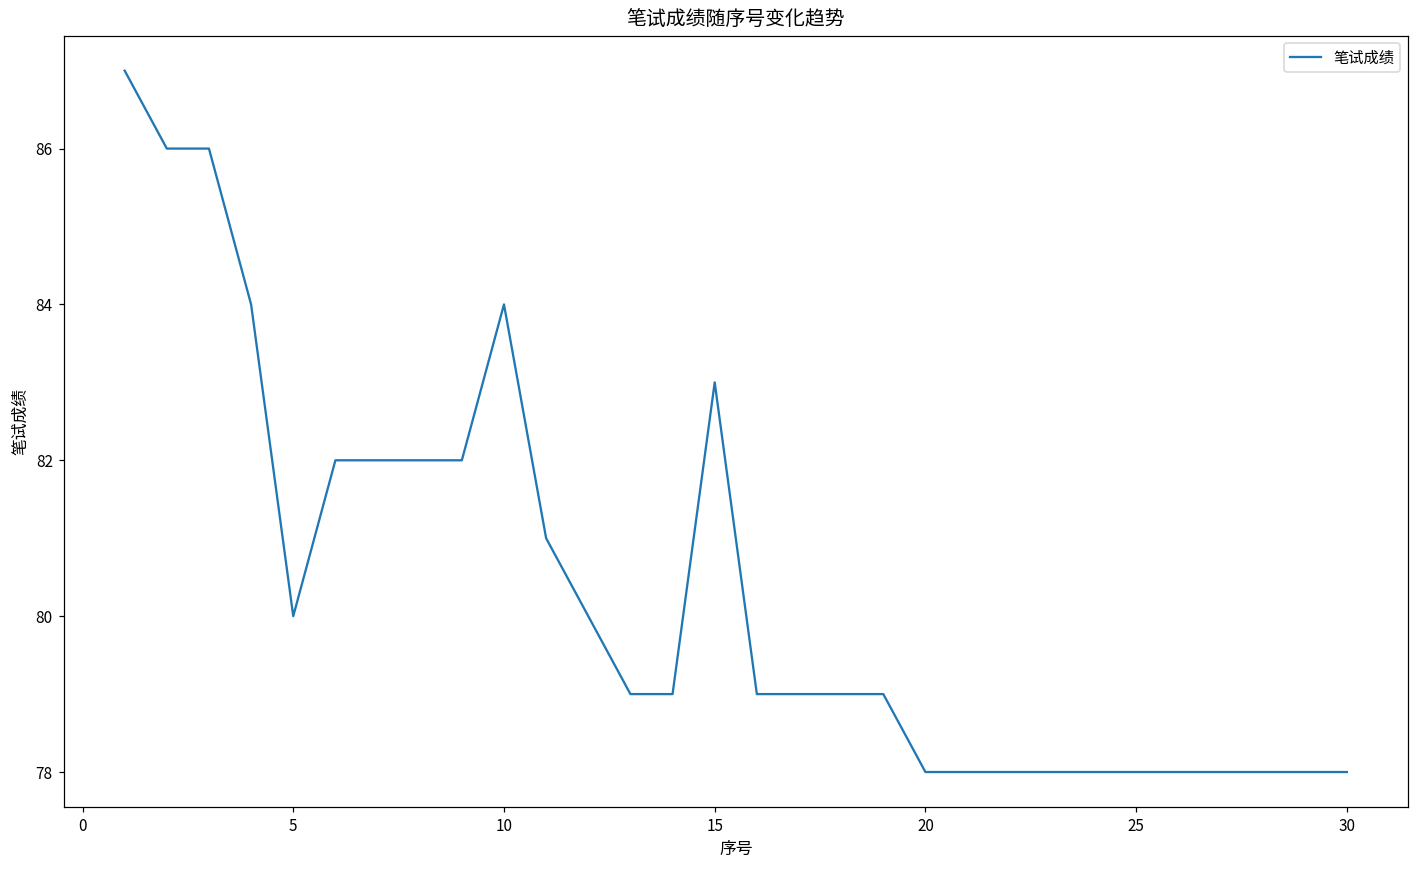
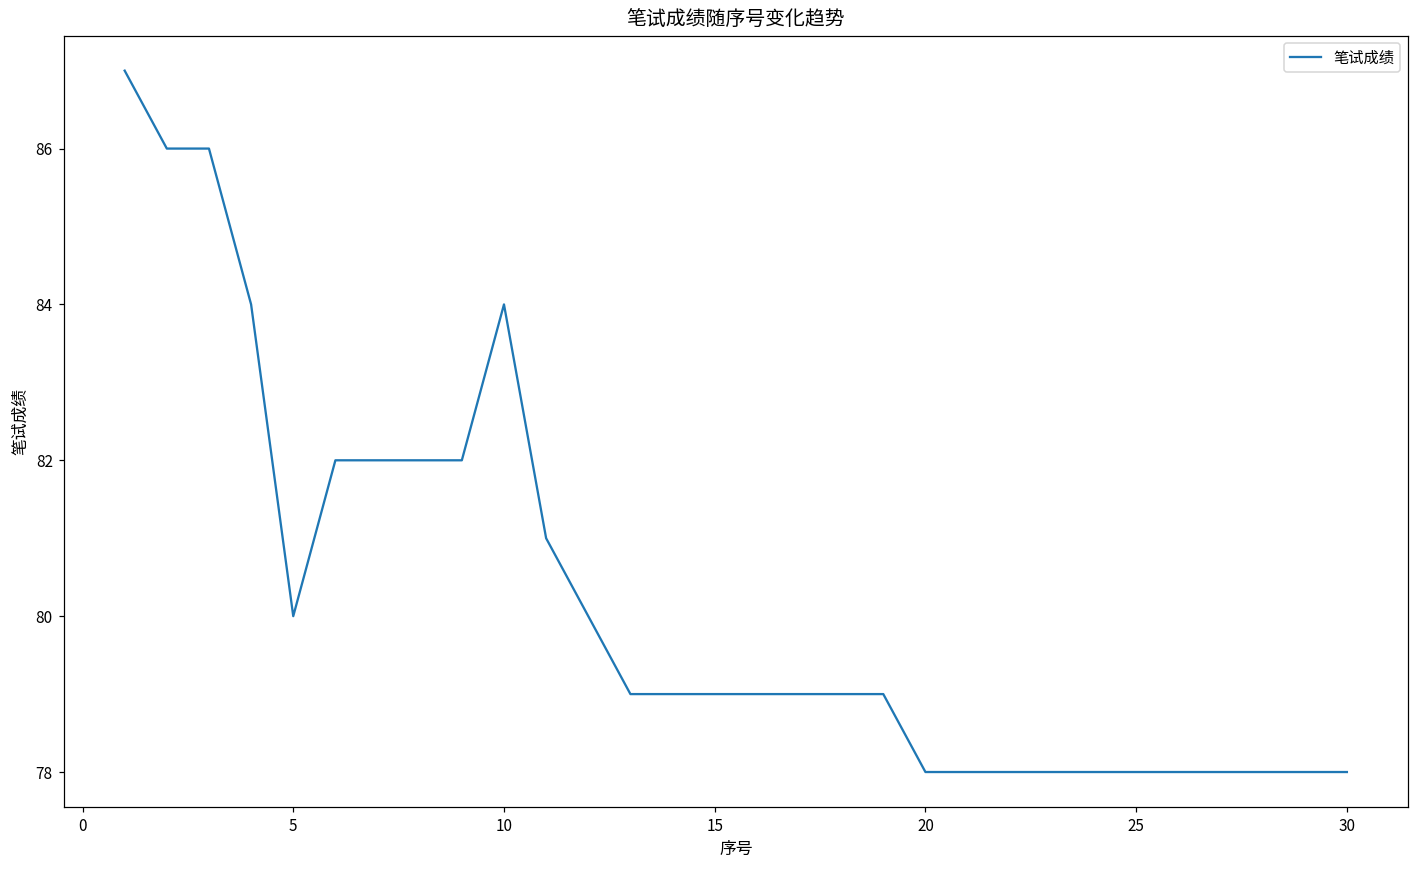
15: 83 -> 79
